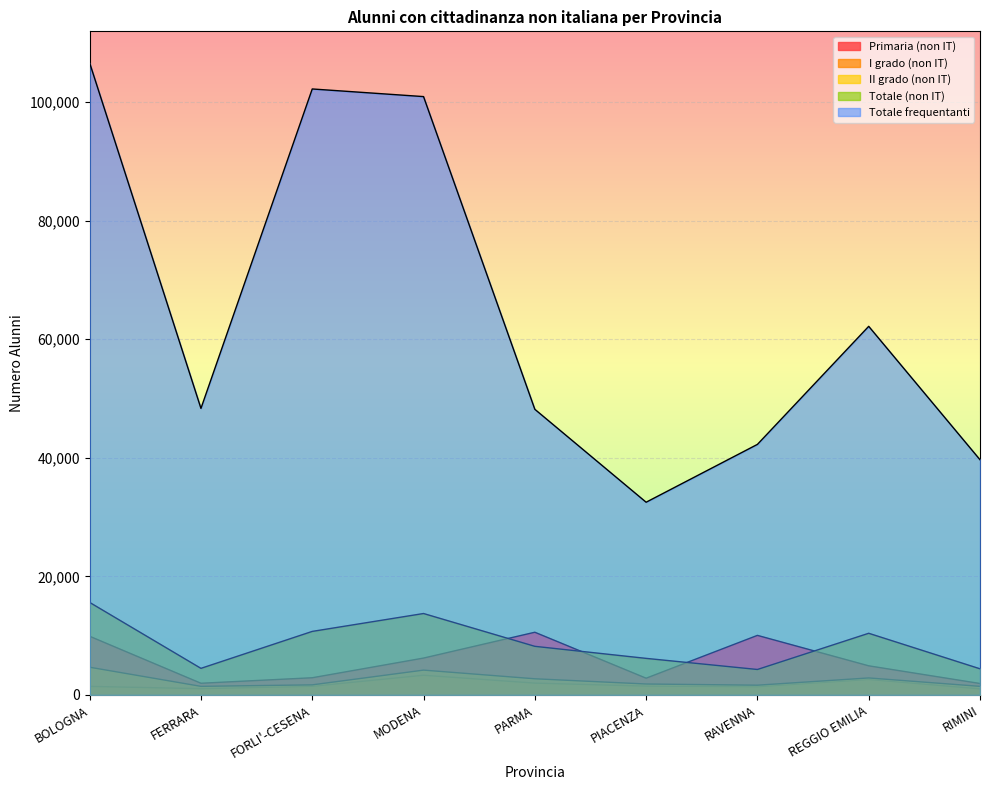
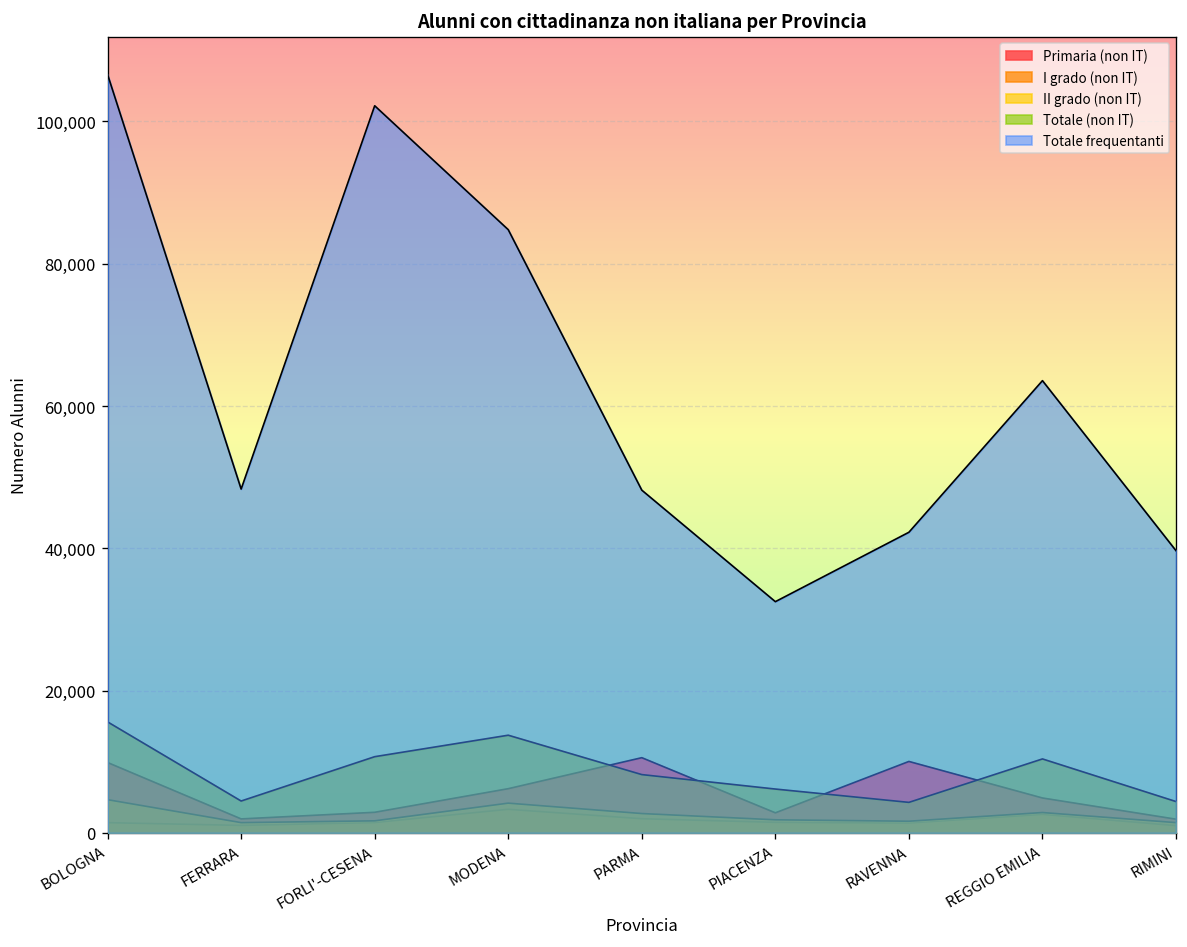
Totale frequentanti, MODENA: 101,000 -> 85,000
Totale frequentanti, REGGIO EMILIA: 62,000 -> 64,000
